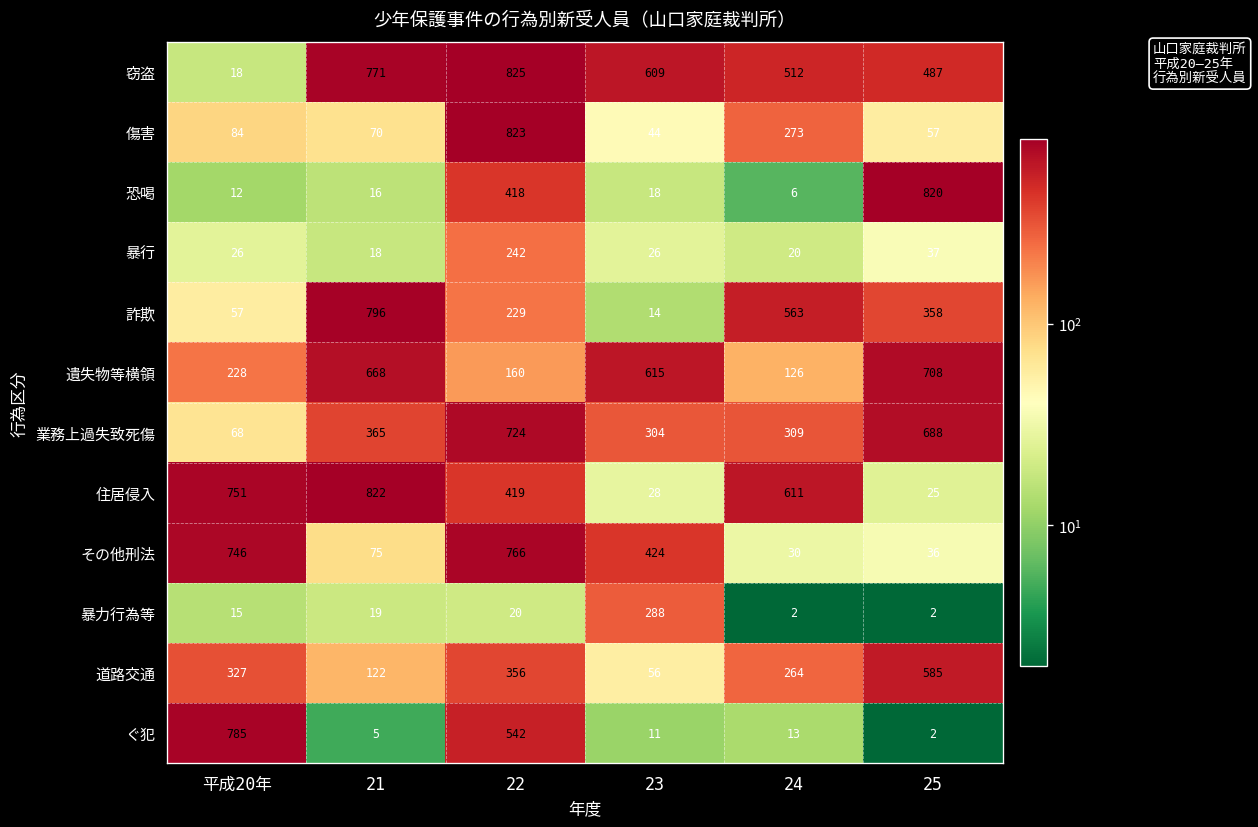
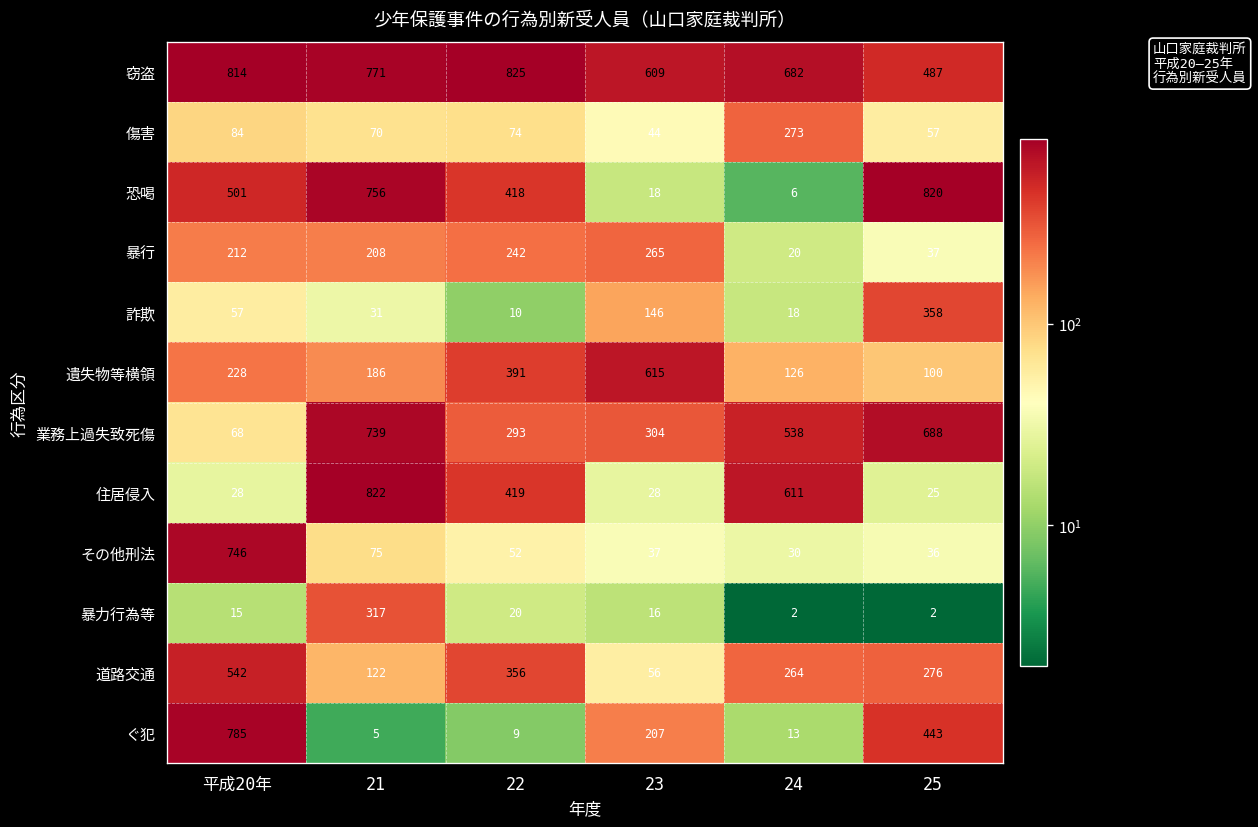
窃盗, 平成20年: 18 -> 814
窃盗, 24: 512 -> 682
傷害, 22: 823 -> 74
恐喝, 平成20年: 12 -> 501
恐喝, 21: 16 -> 756
暴行, 平成20年: 26 -> 212
暴行, 21: 18 -> 208
暴行, 23: 26 -> 265
詐欺, 21: 796 -> 31
詐欺, 22: 229 -> 10
詐欺, 23: 14 -> 146
詐欺, 24: 563 -> 18
遺失物等横領, 21: 668 -> 186
遺失物等横領, 22: 160 -> 391
遺失物等横領, 25: 708 -> 100
業務上過失致死傷, 21: 365 -> 739
業務上過失致死傷, 22: 724 -> 293
業務上過失致死傷, 24: 309 -> 538
住居侵入, 平成20年: 751 -> 28
その他刑法, 22: 766 -> 52
その他刑法, 23: 424 -> 37
暴力行為等, 21: 19 -> 317
暴力行為等, 23: 288 -> 16
道路交通, 平成20年: 327 -> 542
道路交通, 25: 585 -> 276
ぐ犯, 22: 542 -> 9
ぐ犯, 23: 11 -> 207
ぐ犯, 25: 2 -> 443
